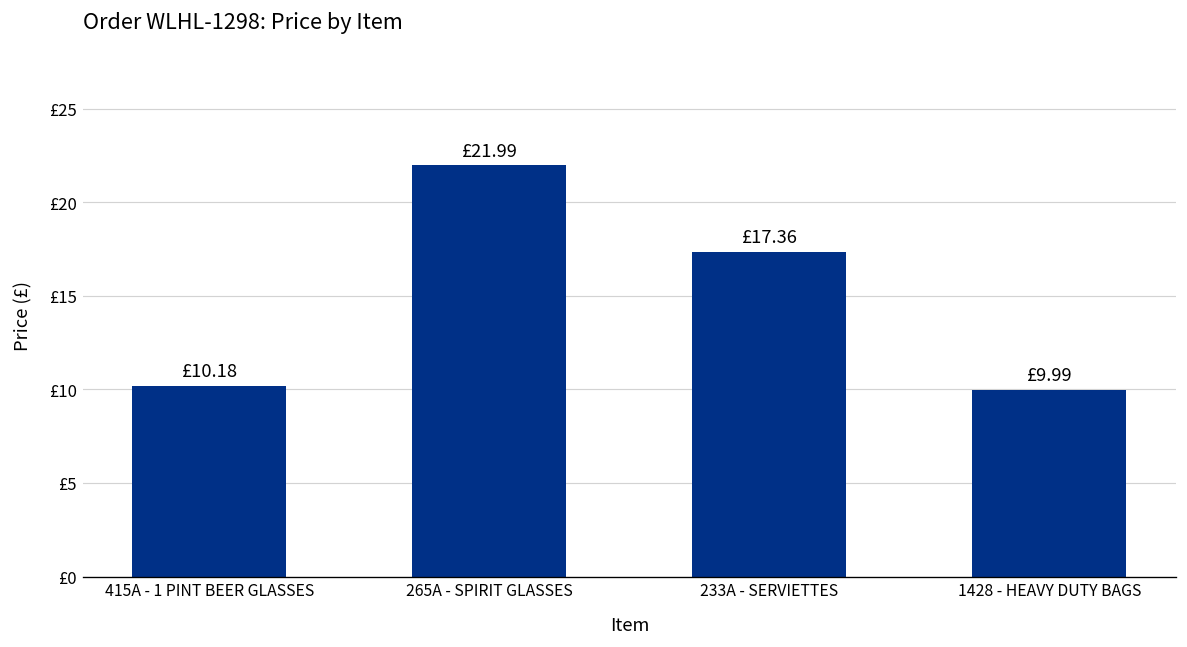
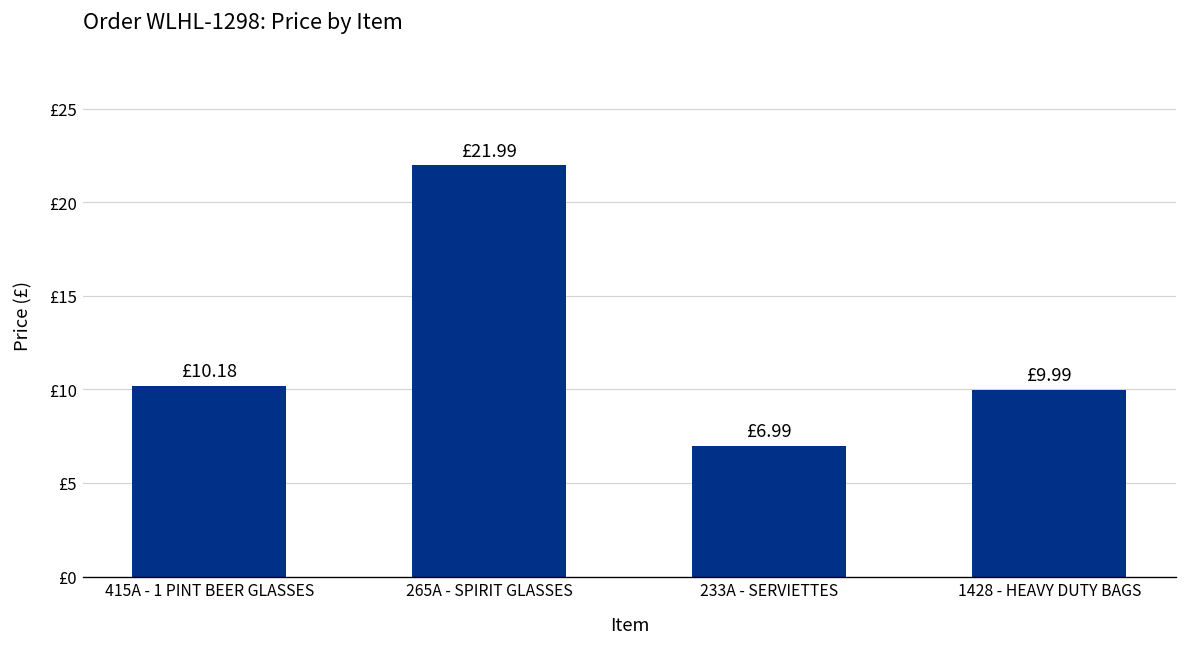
233A - SERVIETTES: £17.36 -> £6.99
